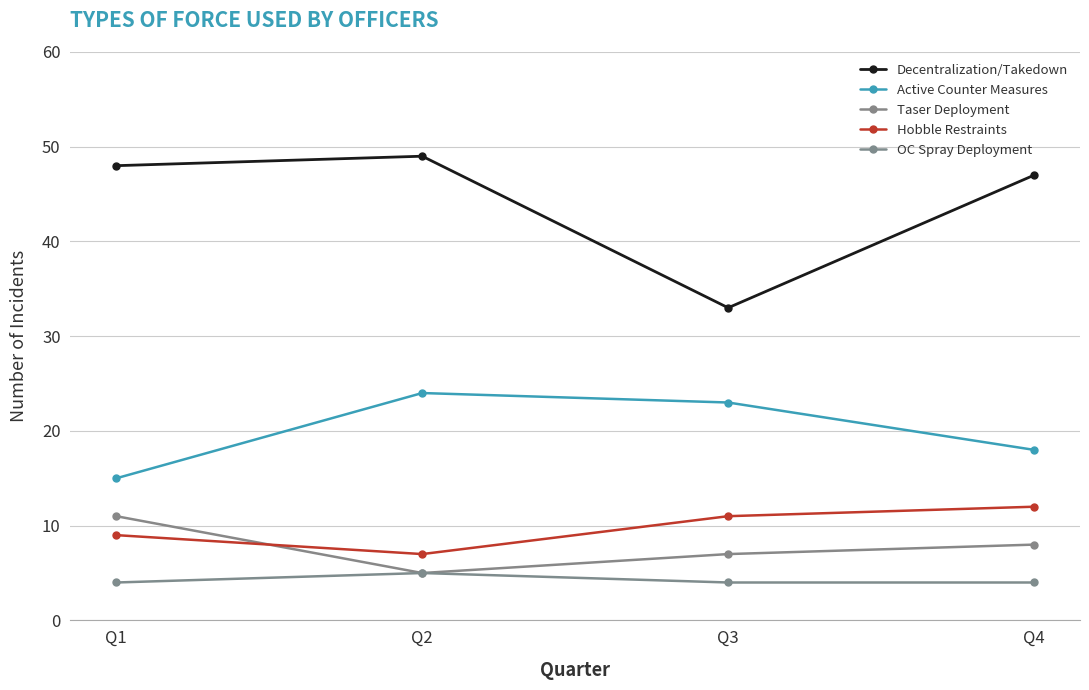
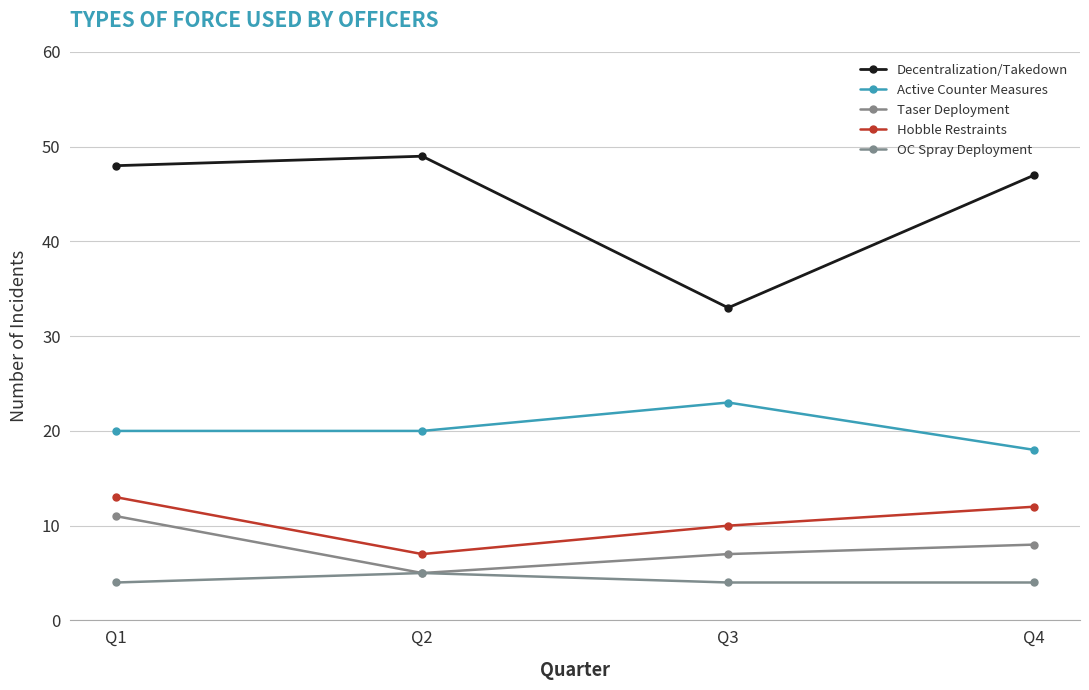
Active Counter Measures, Q1: 15 -> 20
Hobble Restraints, Q1: 9 -> 13
Active Counter Measures, Q2: 24 -> 20
Hobble Restraints, Q3: 11 -> 10
